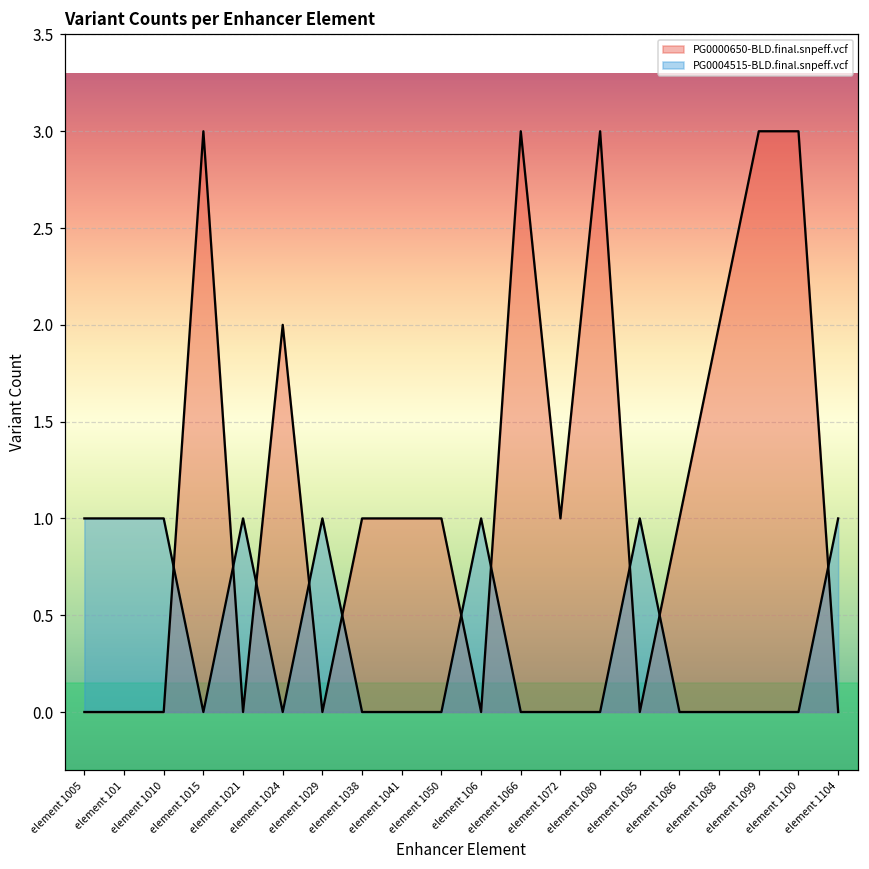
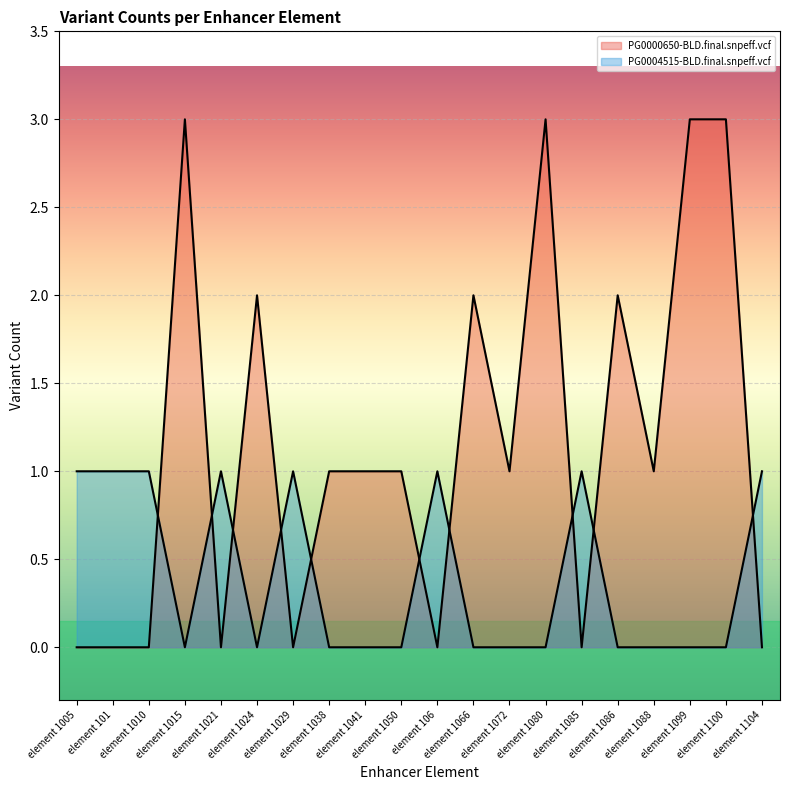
PG0000650-BLD.final.snpeff.vcf, element 1066: 3 -> 2
PG0000650-BLD.final.snpeff.vcf, element 1086: 1 -> 2
PG0000650-BLD.final.snpeff.vcf, element 1088: 2 -> 1
